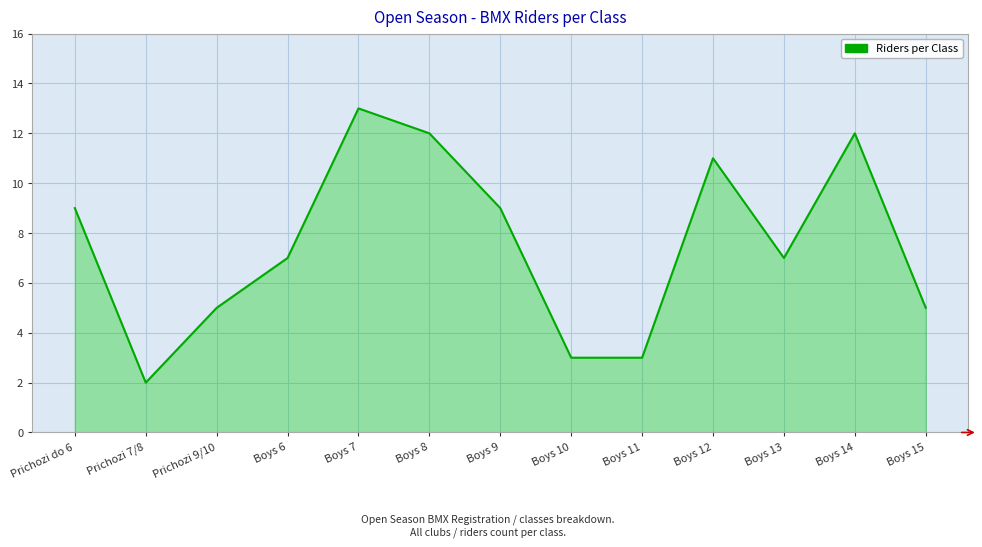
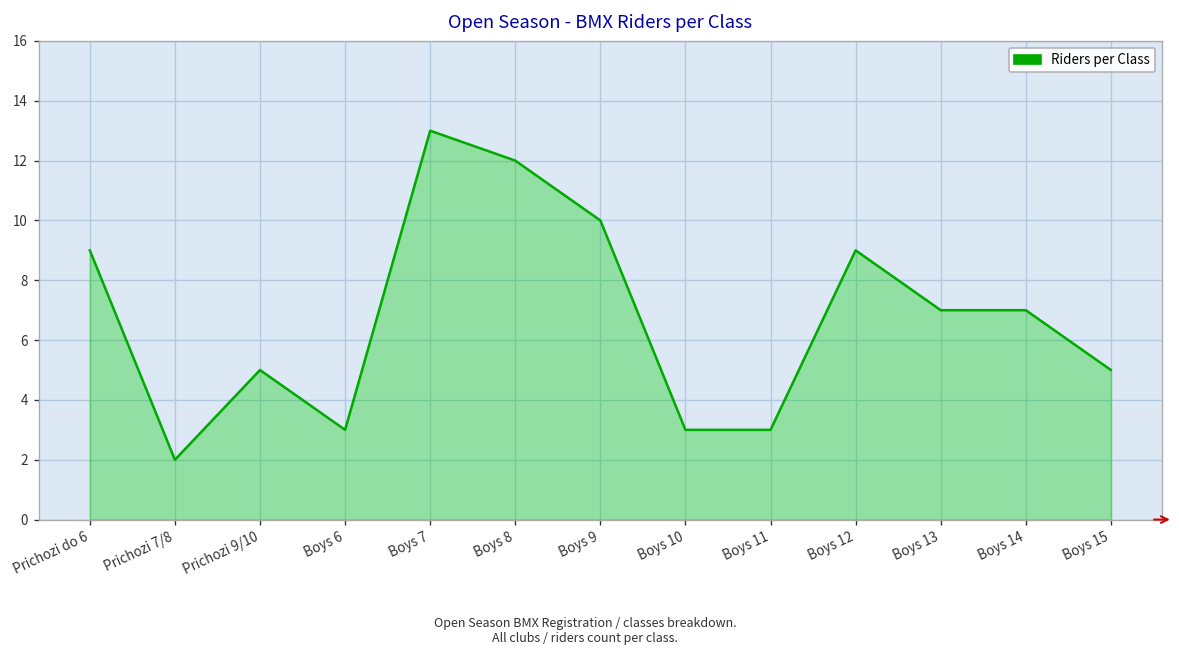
Boys 6: 7 -> 3
Boys 9: 9 -> 10
Boys 12: 11 -> 9
Boys 14: 12 -> 7
